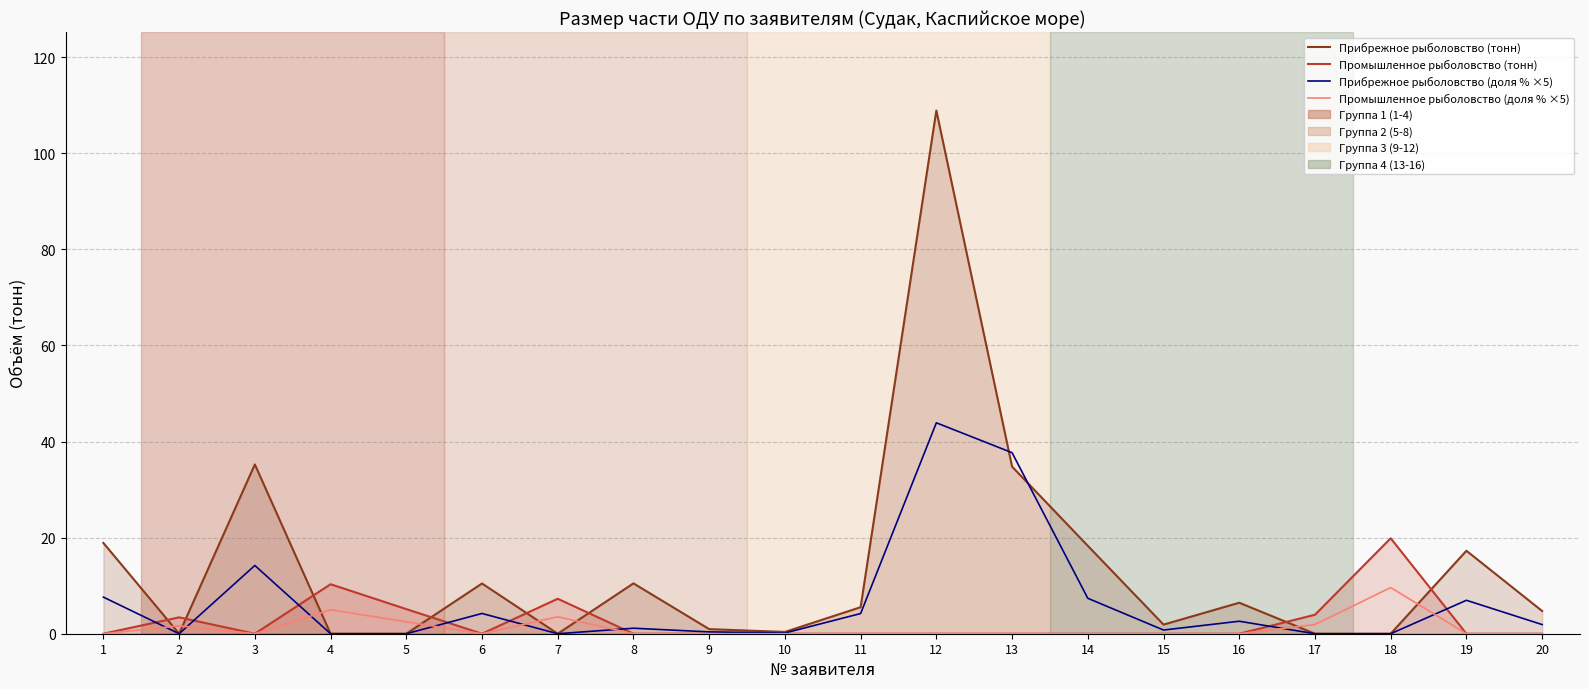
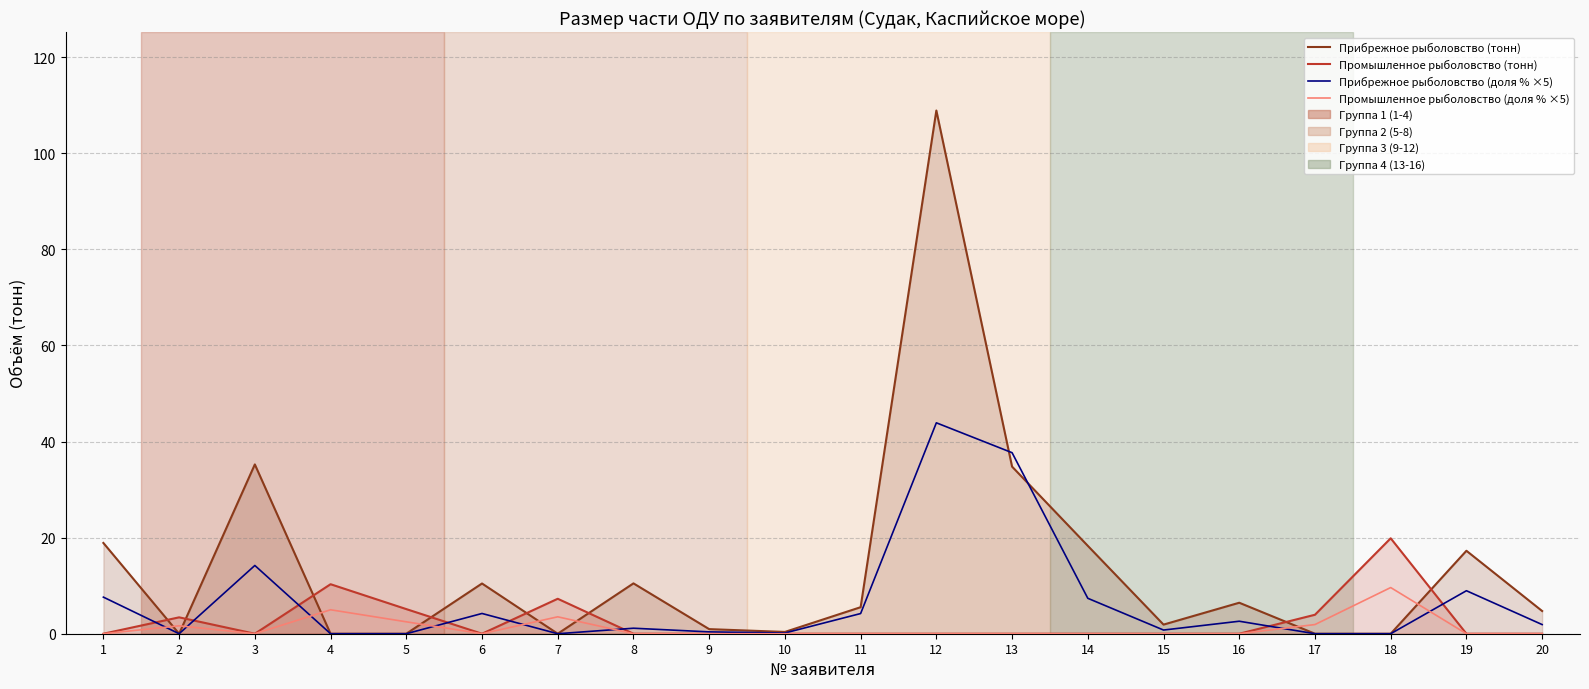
Прибрежное рыболовство (доля % ×5), 19: 7 -> 9
